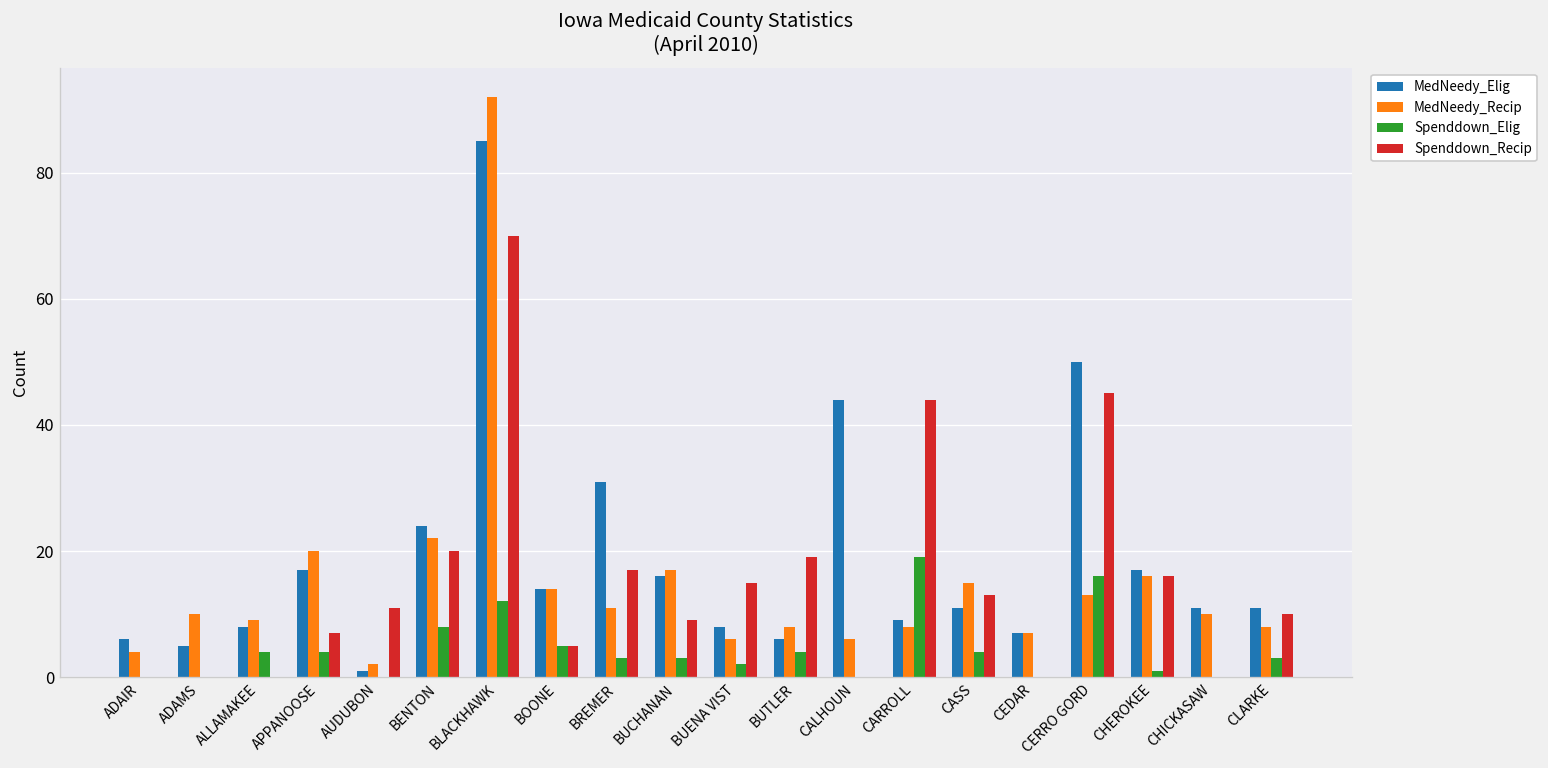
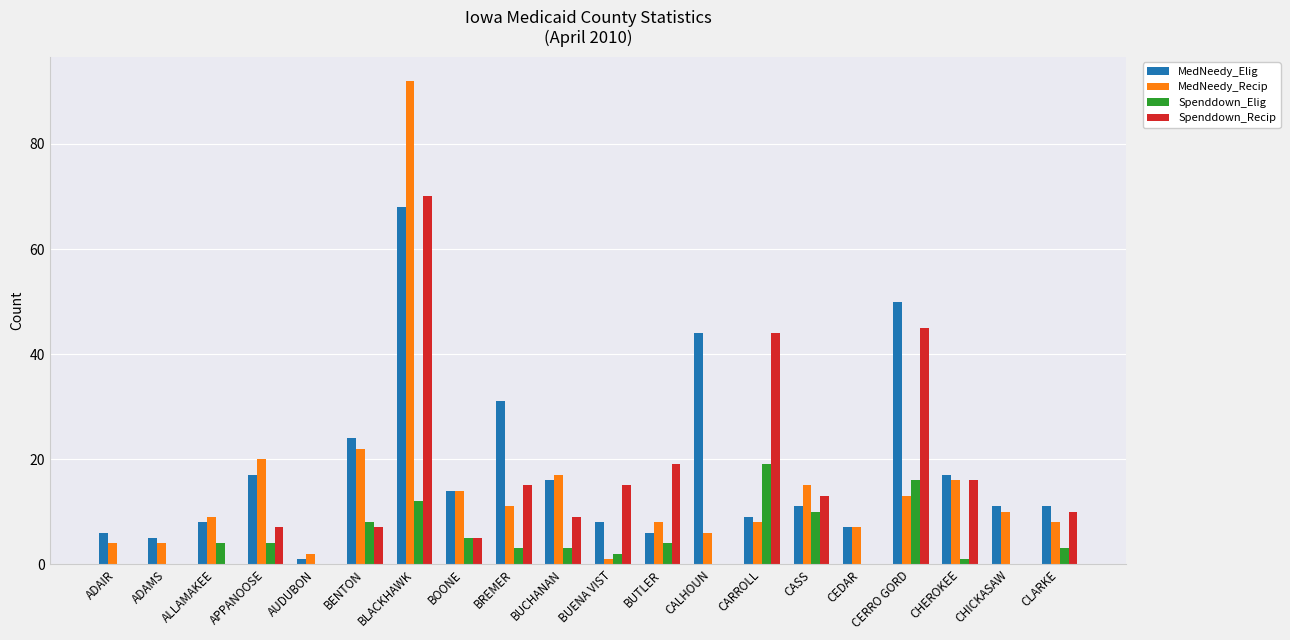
MedNeedy_Recip, ADAMS: 10 -> 4
Spenddown_Recip, AUDUBON: 11 -> 0
Spenddown_Recip, BENTON: 20 -> 7
MedNeedy_Elig, BLACKHAWK: 85 -> 68
Spenddown_Recip, BREMER: 17 -> 15
MedNeedy_Recip, BUENA VIST: 6 -> 1
Spenddown_Elig, CASS: 4 -> 10
